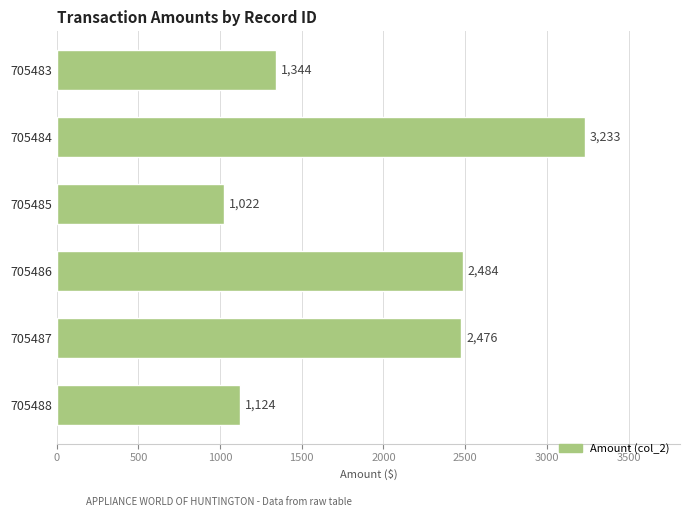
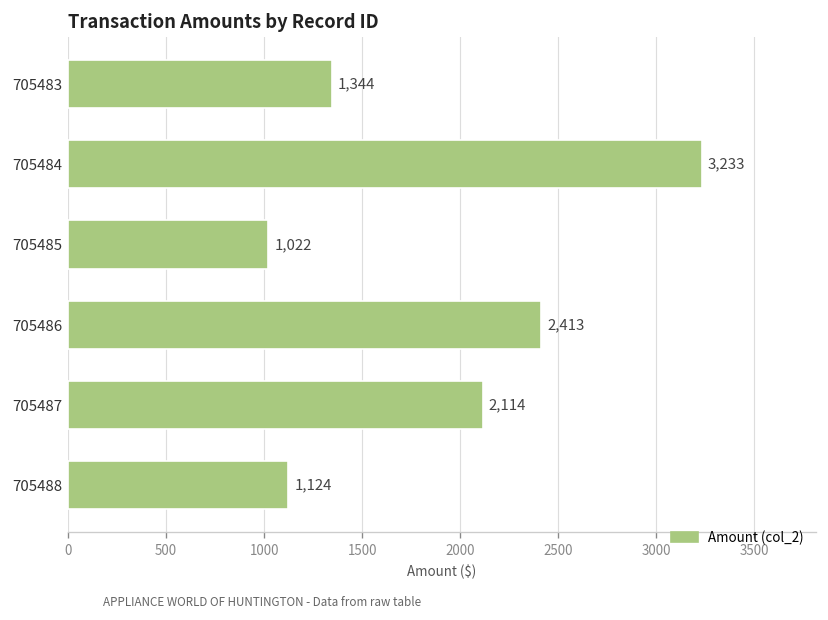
705486: 2,484 -> 2,413
705487: 2,476 -> 2,114
